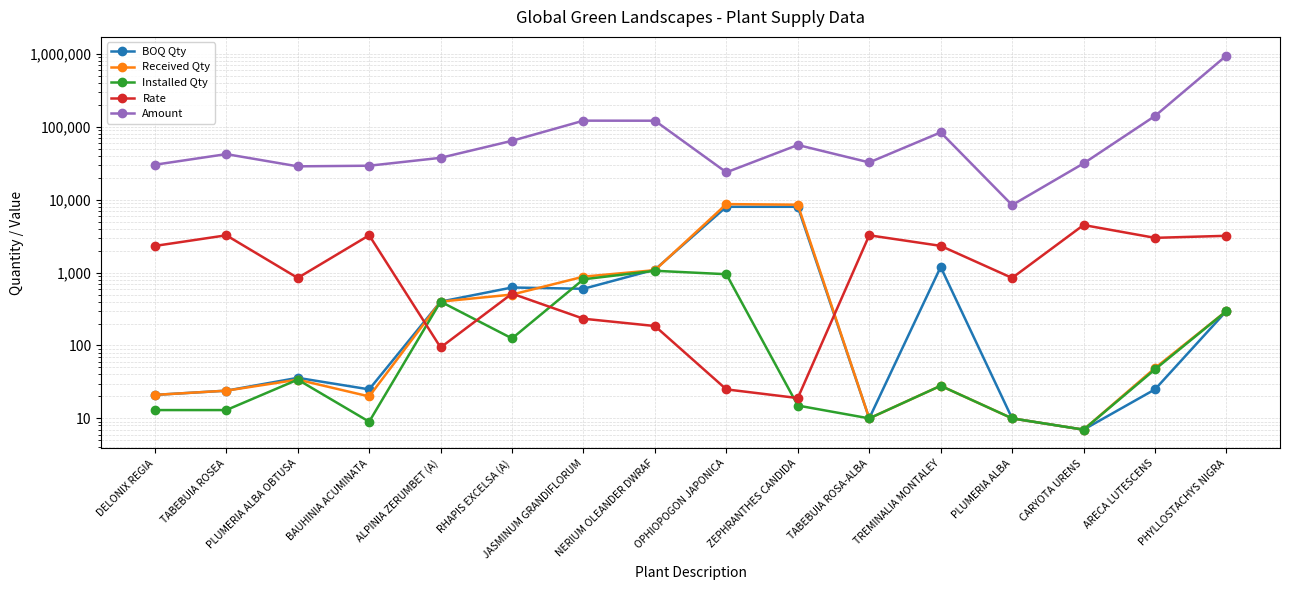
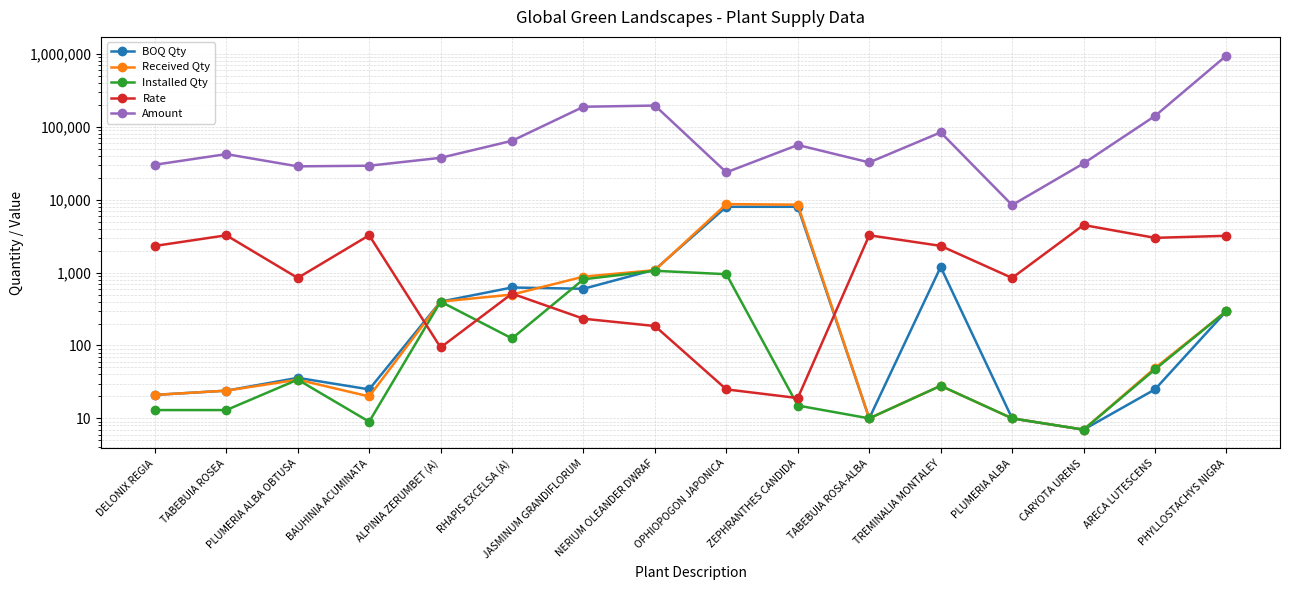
Amount, JASMINUM GRANDIFLORUM: 120,000 -> 190,000
Amount, NERIUM OLEANDER DWRAF: 120,000 -> 200,000
